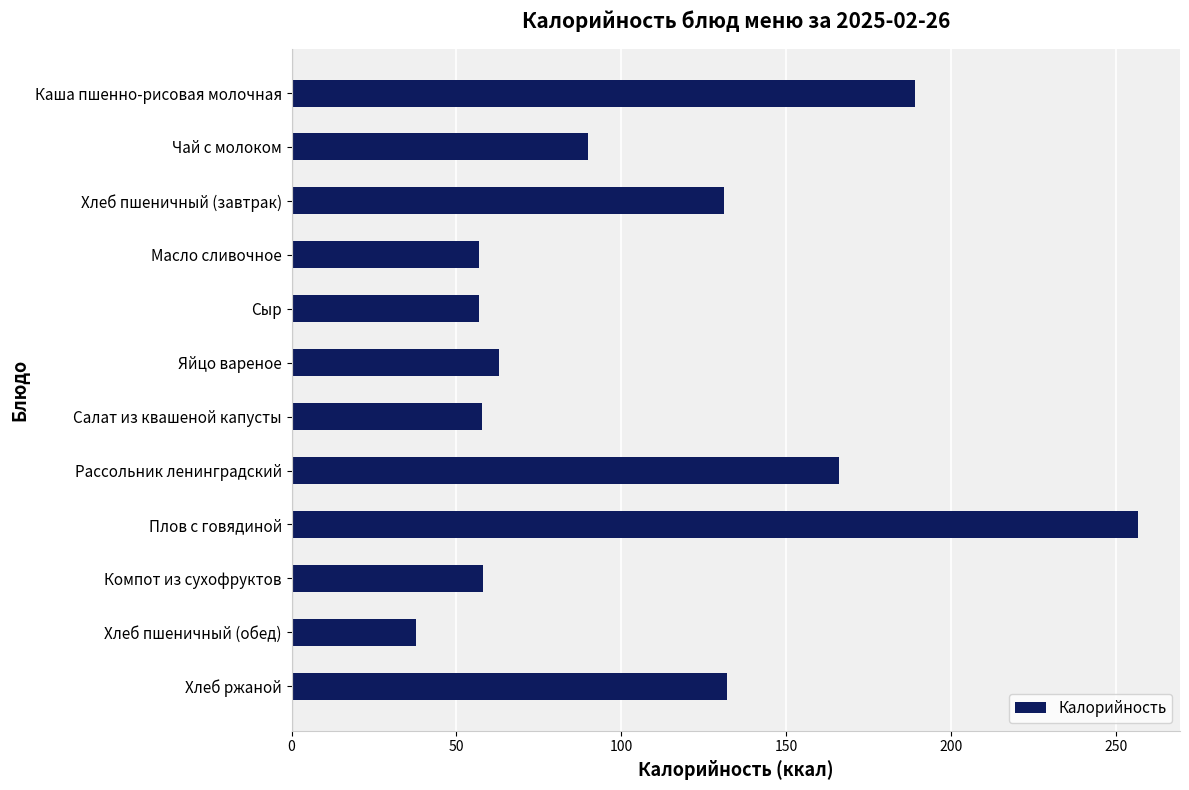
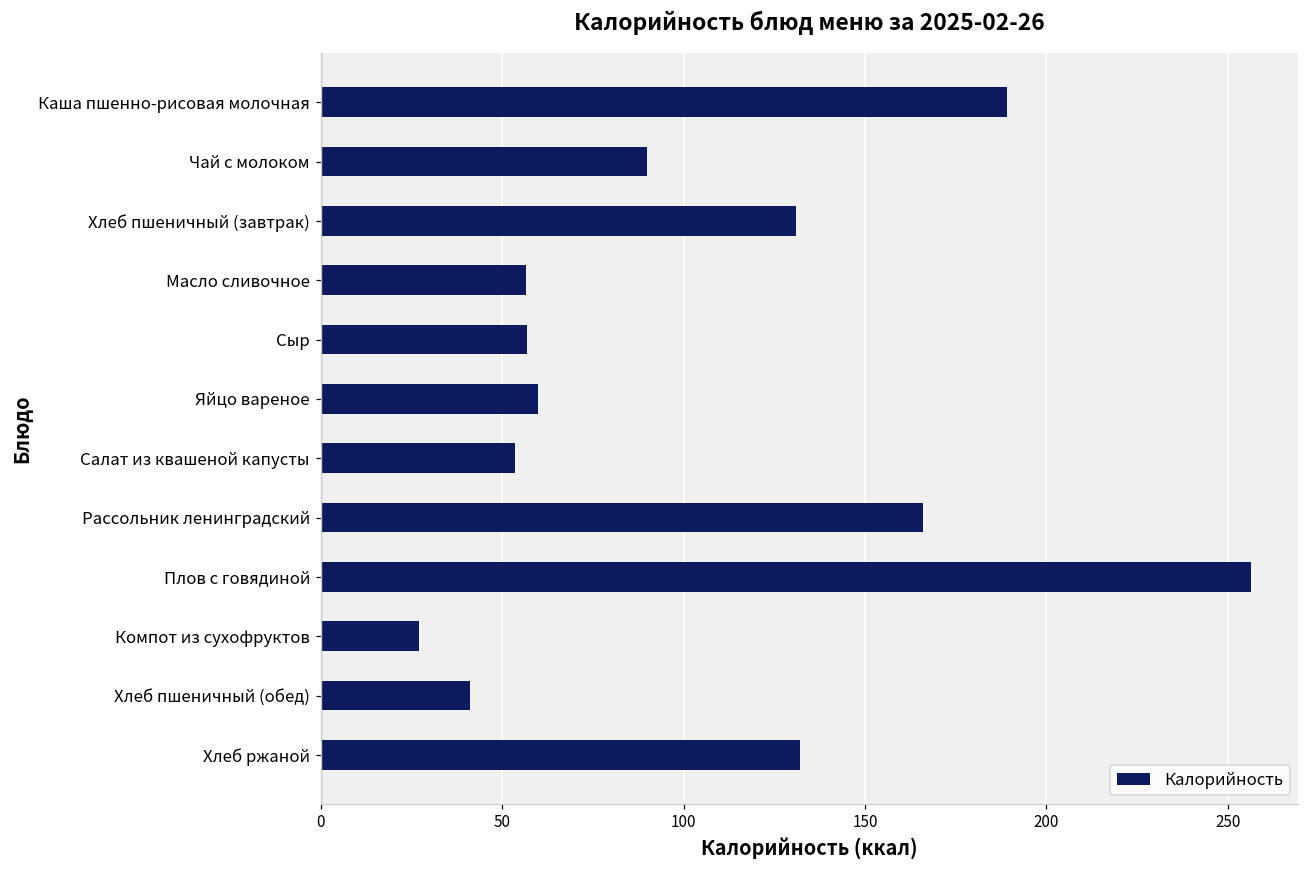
Яйцо вареное: 63 -> 60
Салат из квашеной капусты: 58 -> 54
Компот из сухофруктов: 58 -> 27
Хлеб пшеничный (обед): 38 -> 41
